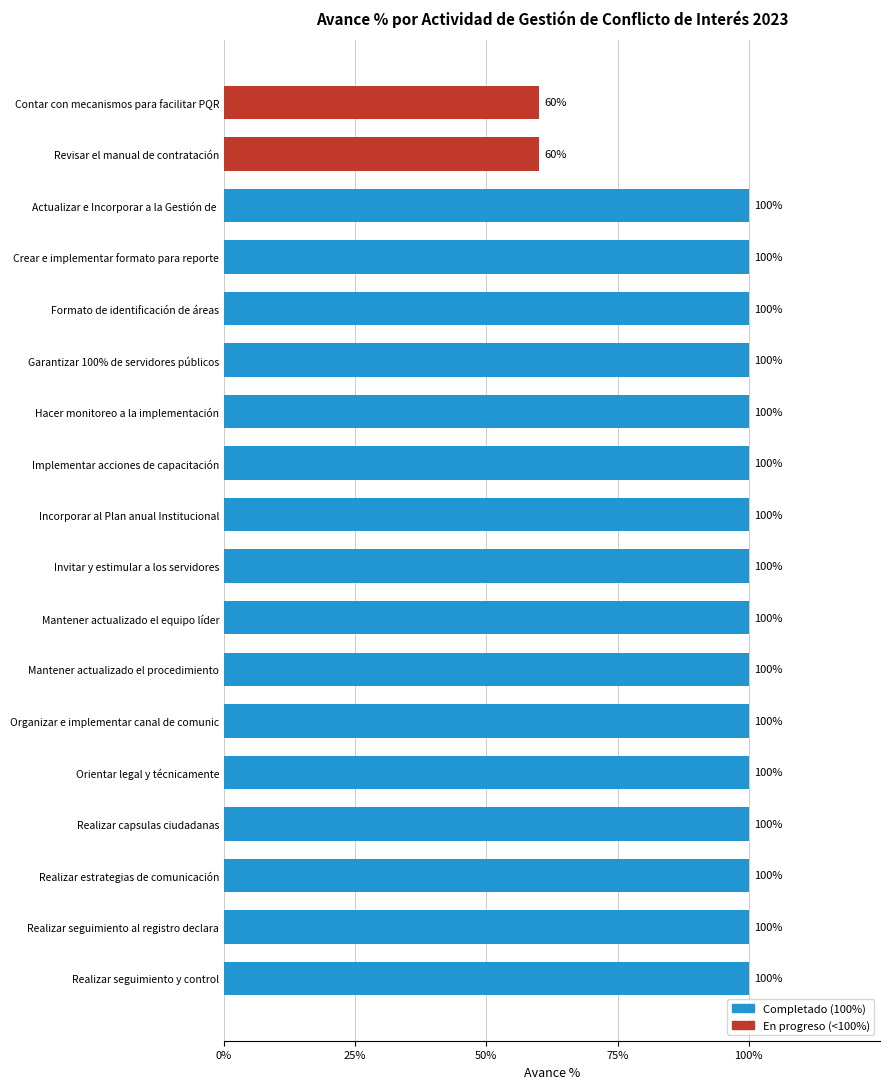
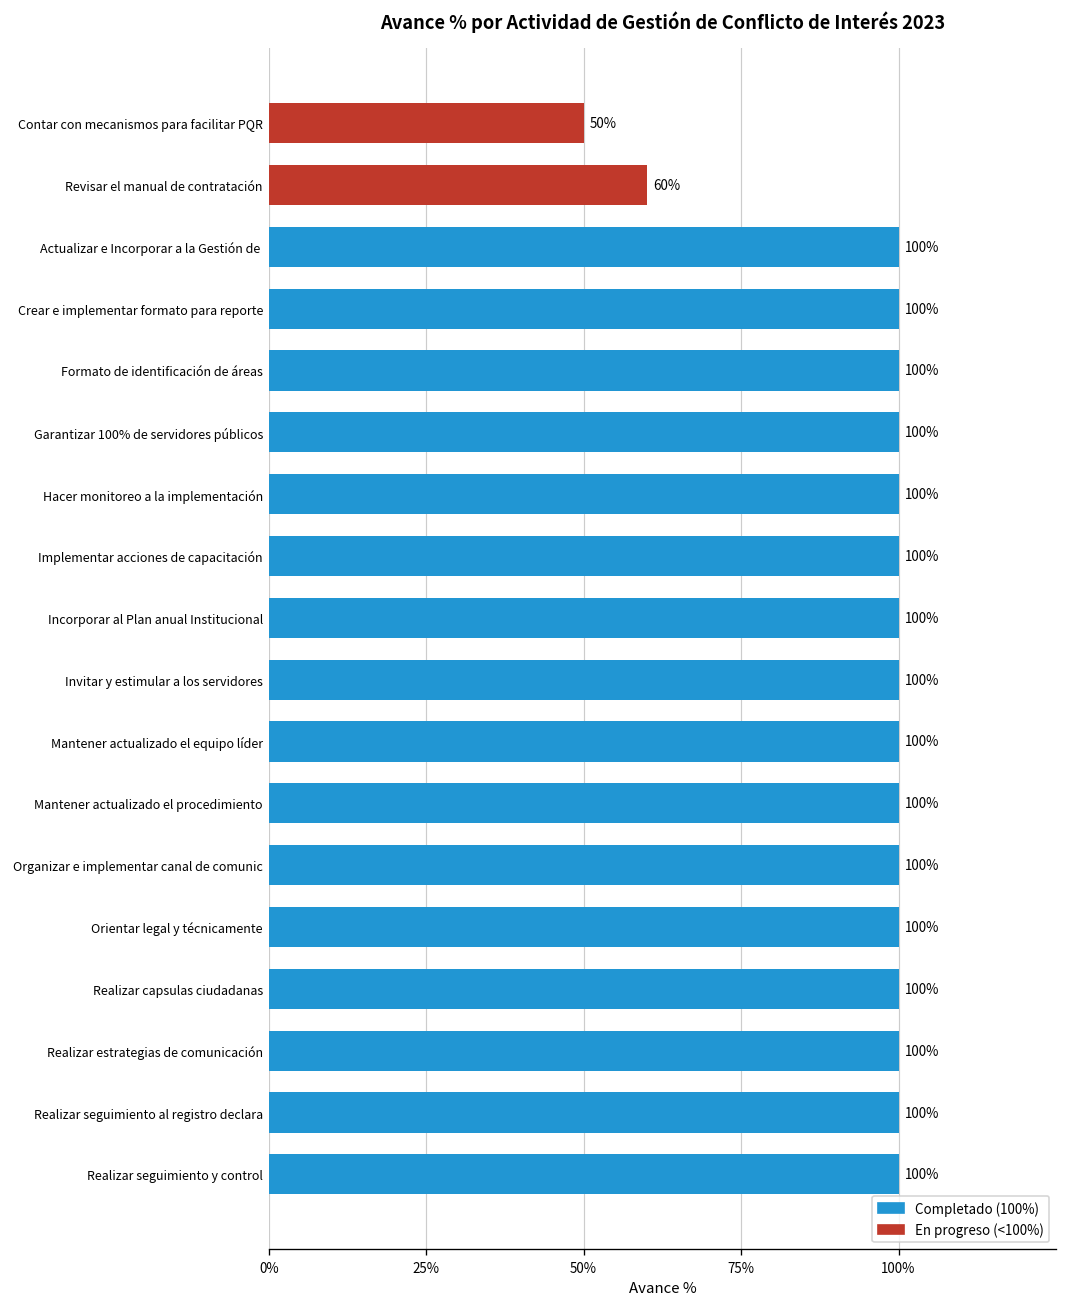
Contar con mecanismos para facilitar PQR: 60% -> 50%
